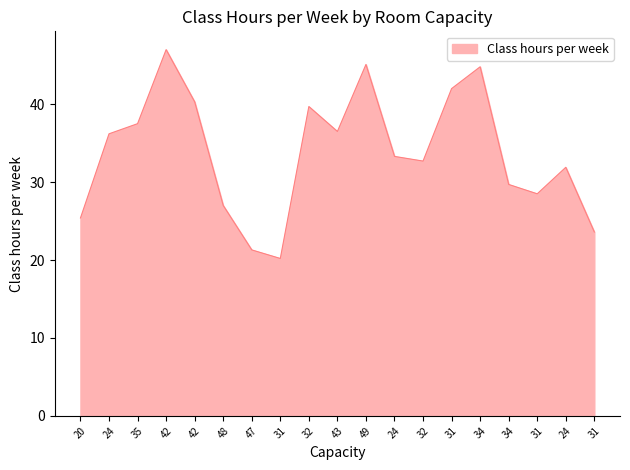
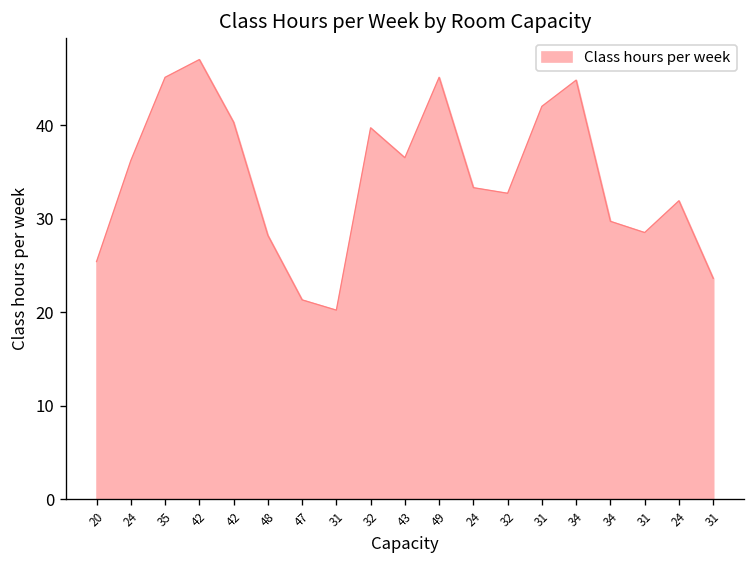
35: 38 -> 45
48: 27 -> 28
